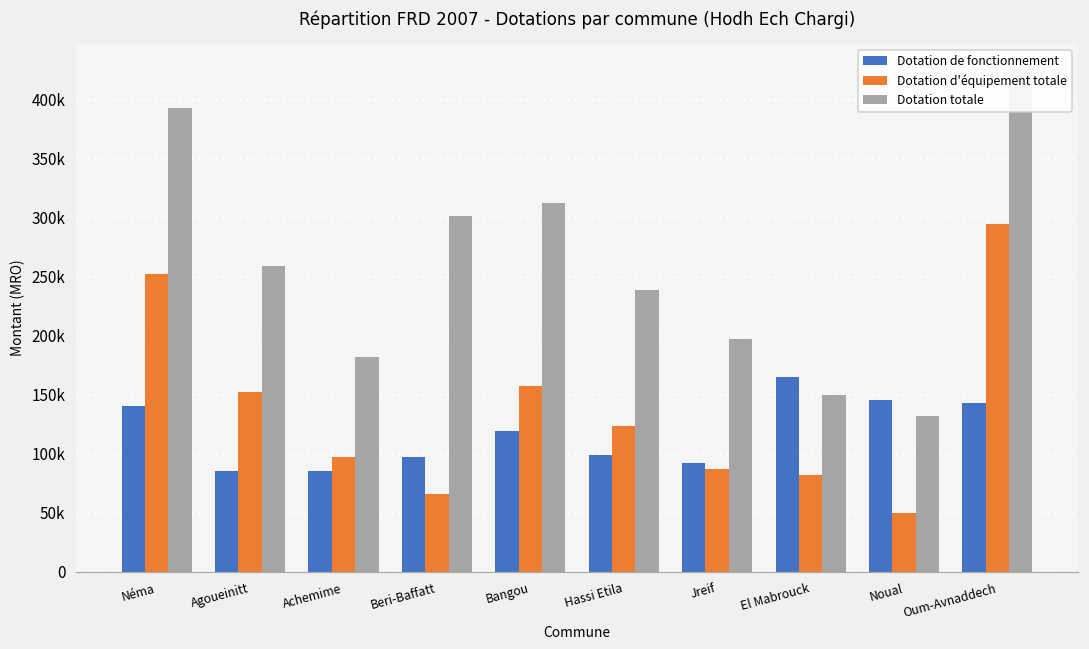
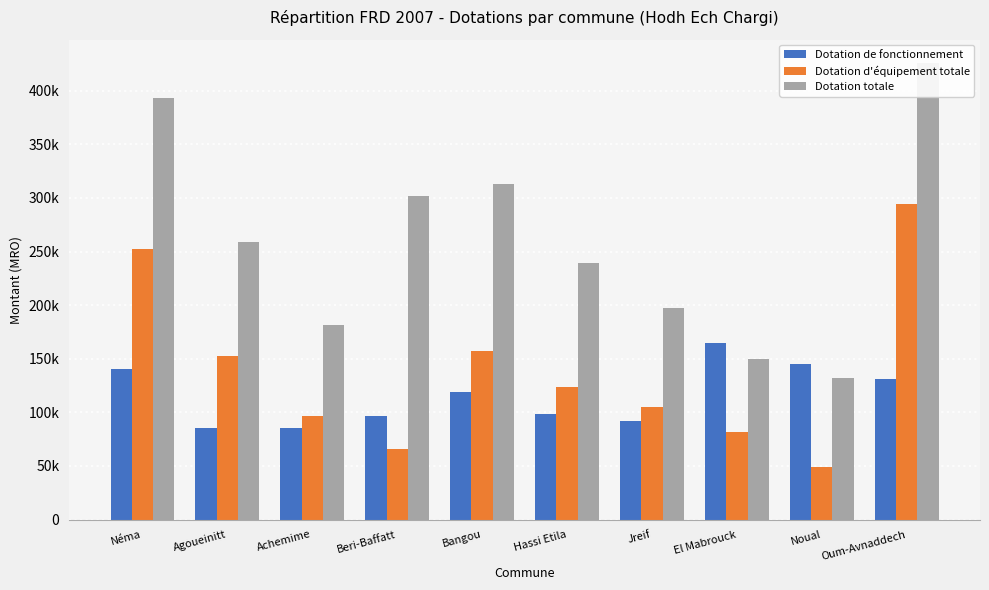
Dotation d'équipement totale, Jreif: 87000 -> 105000
Dotation de fonctionnement, Oum-Avnaddech: 143000 -> 132000
